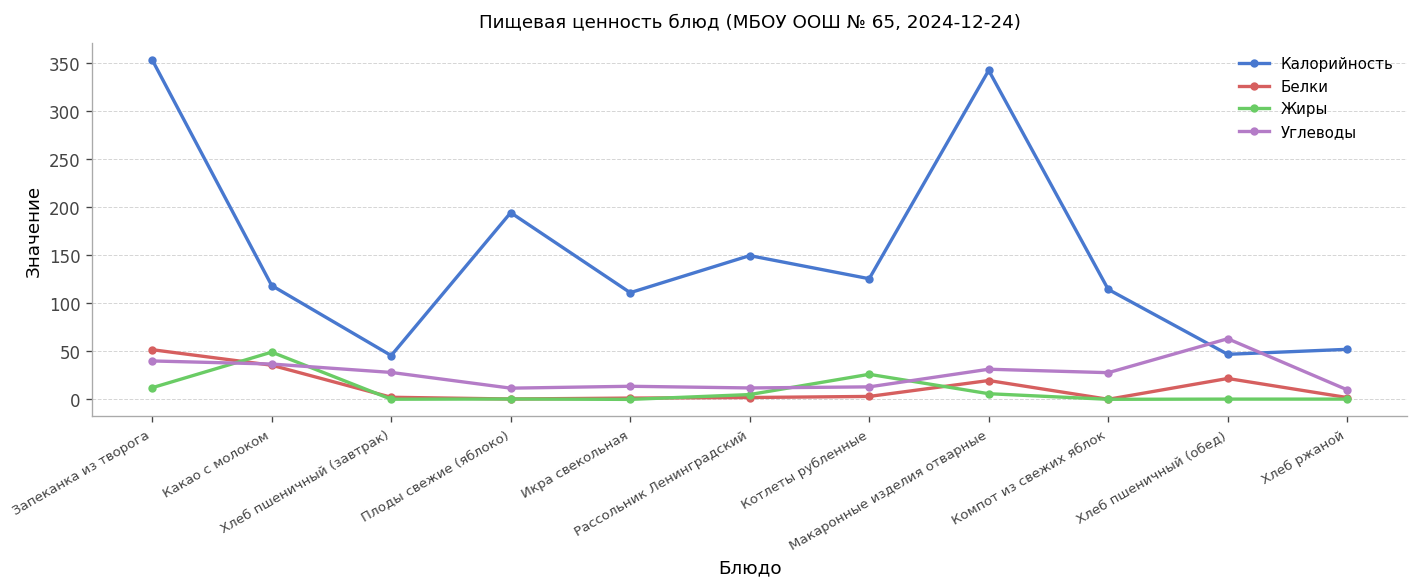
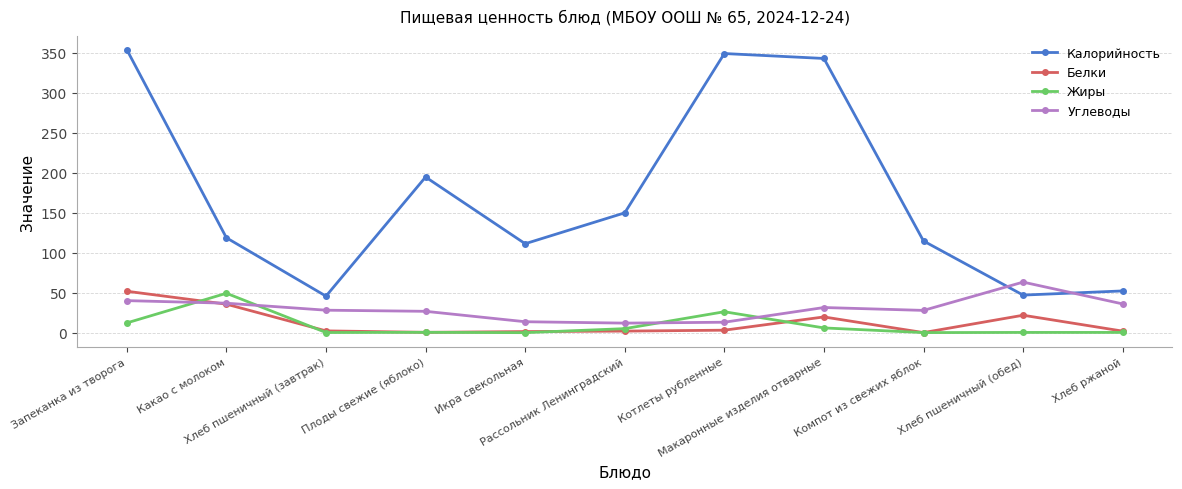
Углеводы, Плоды свежие (яблоко): 10 -> 30
Калорийность, Котлеты рубленные: 130 -> 350
Углеводы, Хлеб ржаной: 10 -> 40
